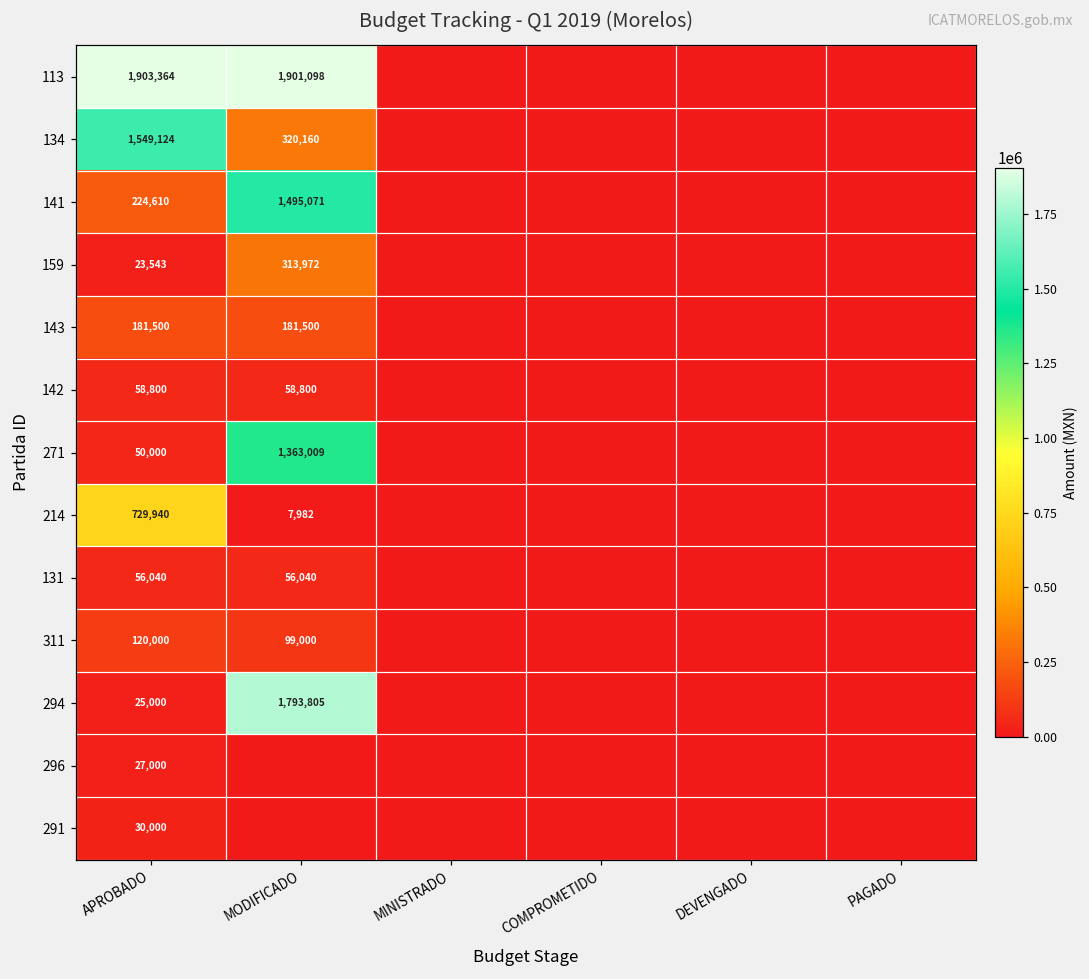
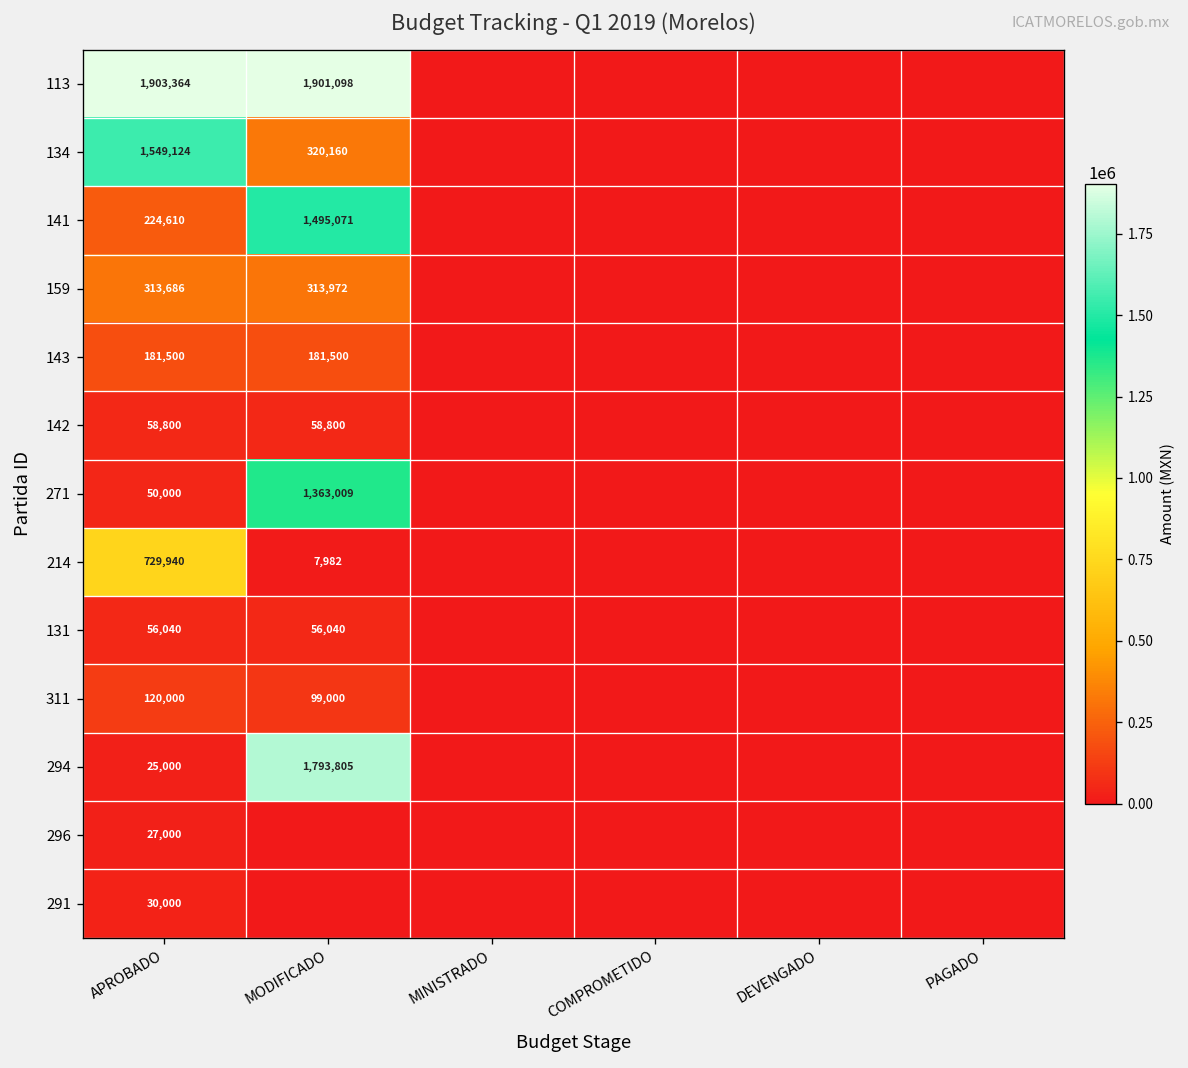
159, APROBADO: 23,543 -> 313,686
